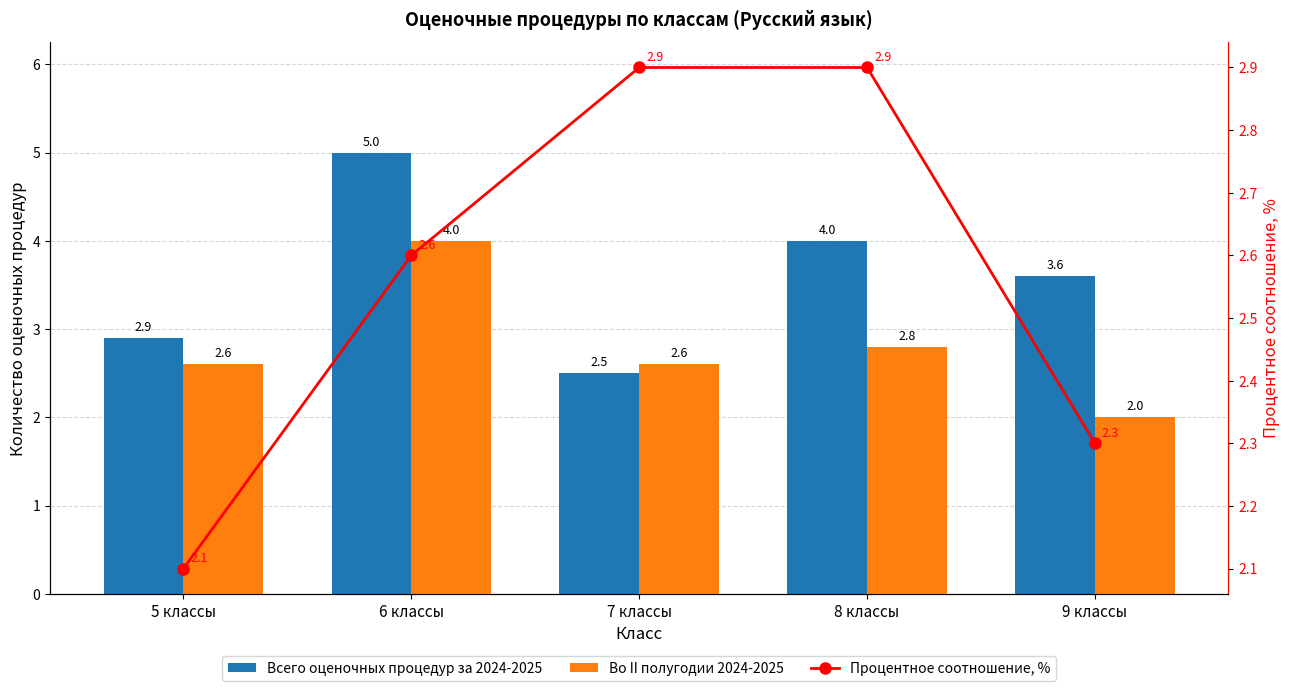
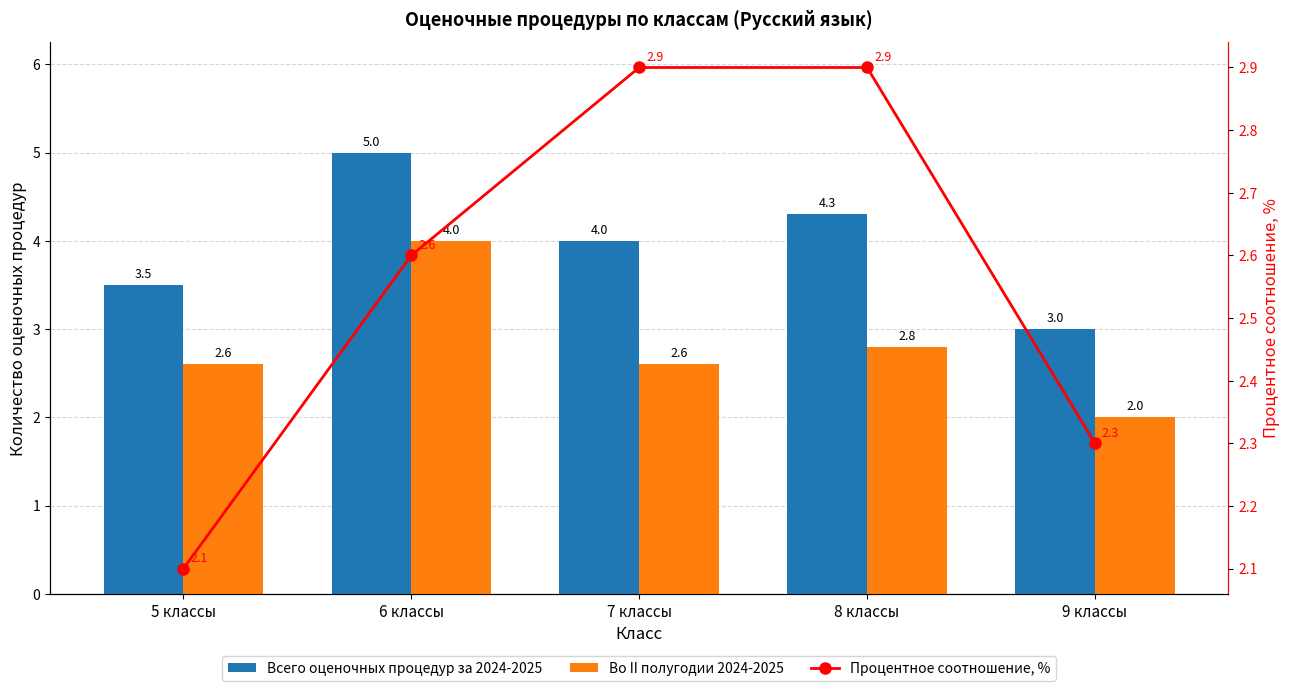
Всего оценочных процедур за 2024-2025, 5 классы: 2.9 -> 3.5
Всего оценочных процедур за 2024-2025, 7 классы: 2.5 -> 4.0
Всего оценочных процедур за 2024-2025, 8 классы: 4.0 -> 4.3
Всего оценочных процедур за 2024-2025, 9 классы: 3.6 -> 3.0
